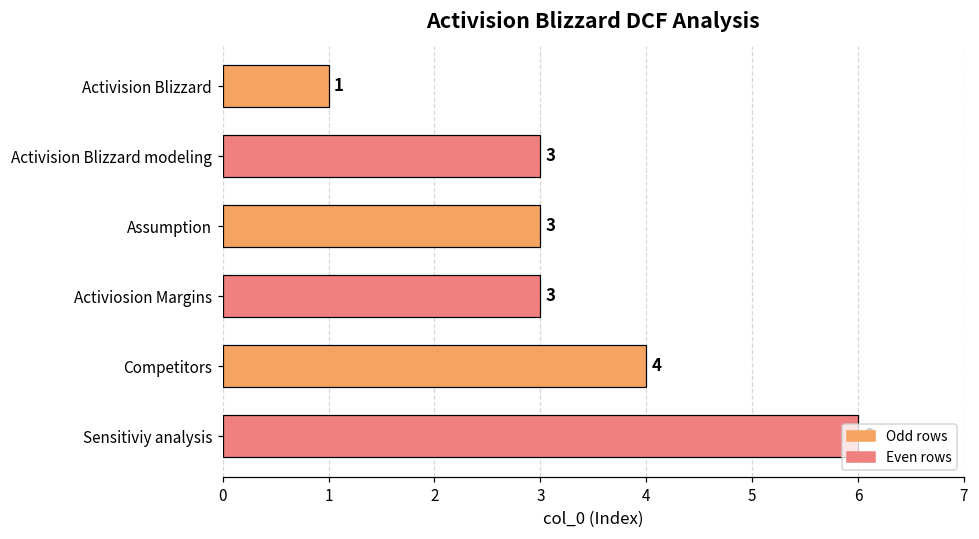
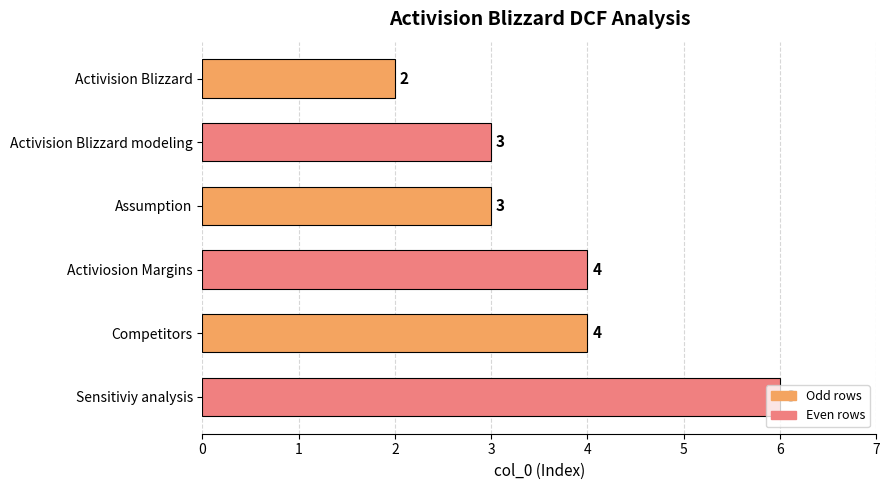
Activision Blizzard: 1 -> 2
Activiosion Margins: 3 -> 4
